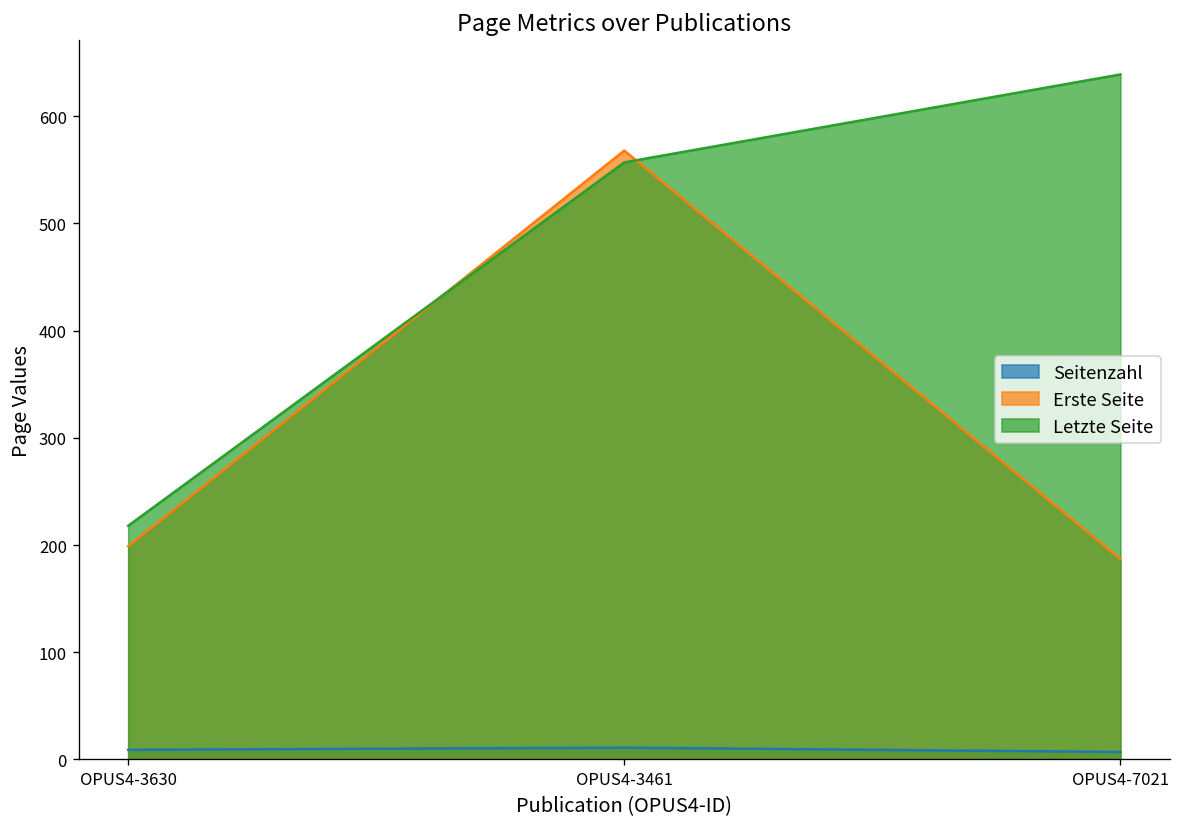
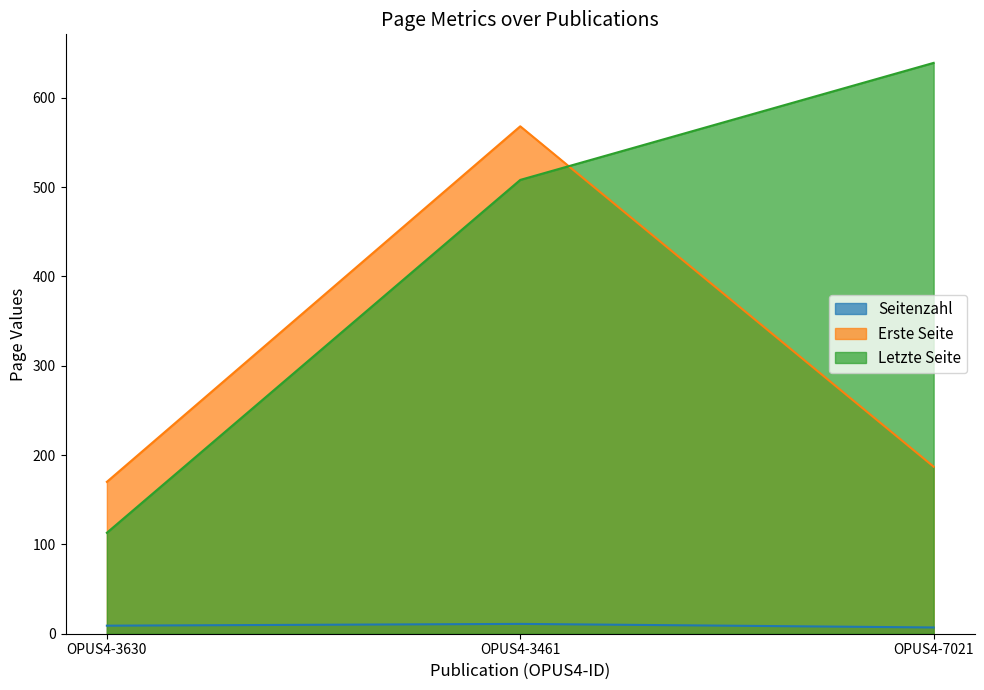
Erste Seite, OPUS4-3630: 200 -> 170
Letzte Seite, OPUS4-3630: 220 -> 110
Letzte Seite, OPUS4-3461: 560 -> 510
